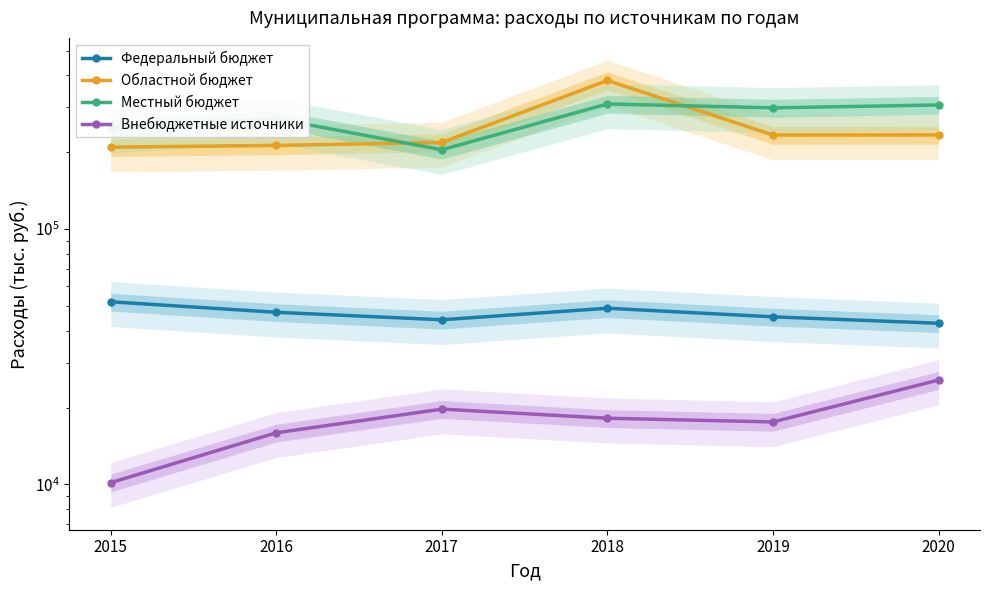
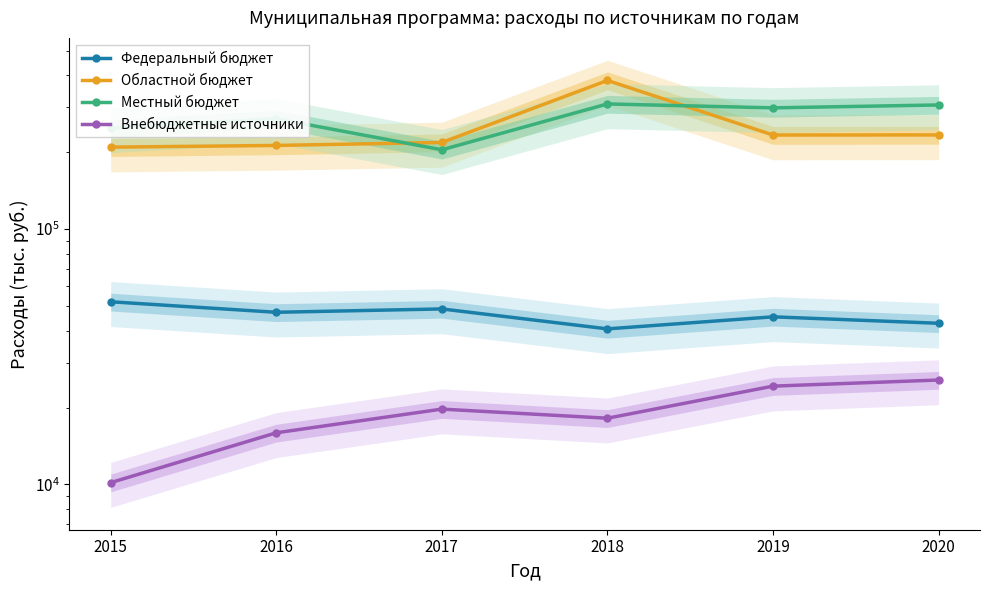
Федеральный бюджет, 2017: 44000 -> 49000
Федеральный бюджет, 2018: 49000 -> 41000
Внебюджетные источники, 2019: 18000 -> 24000
